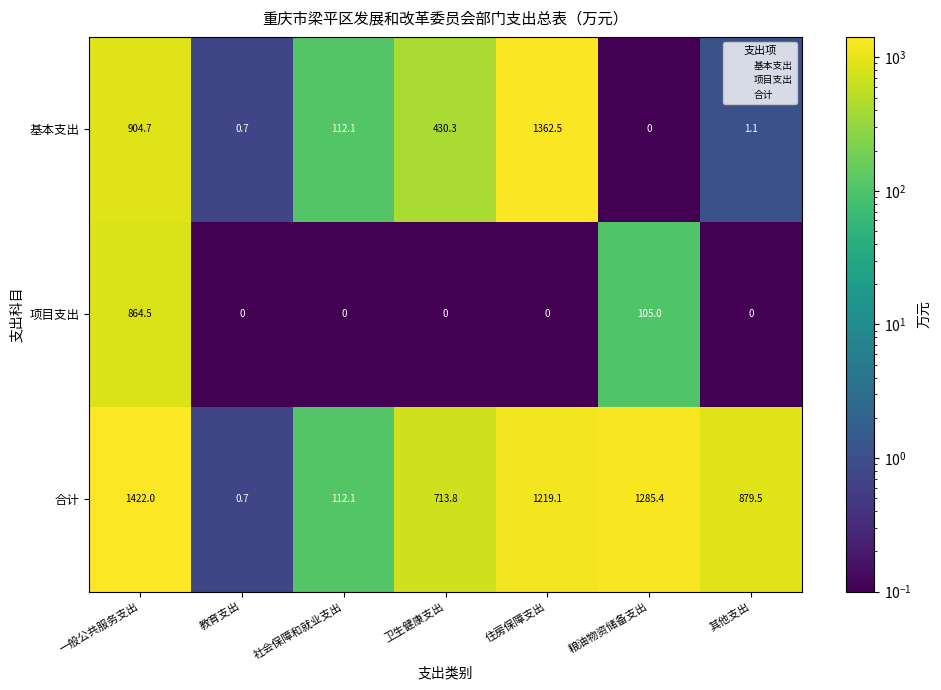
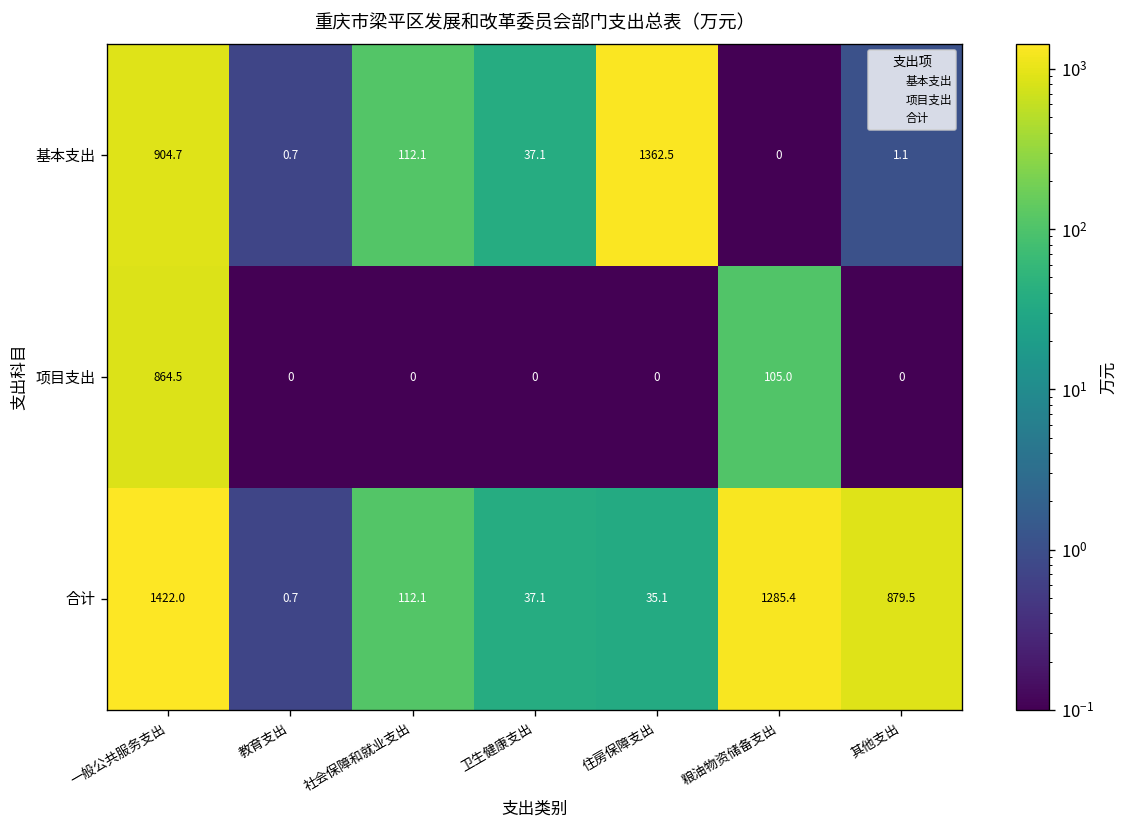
基本支出, 卫生健康支出: 430.3 -> 37.1
合计, 卫生健康支出: 713.8 -> 37.1
合计, 住房保障支出: 1219.1 -> 35.1
